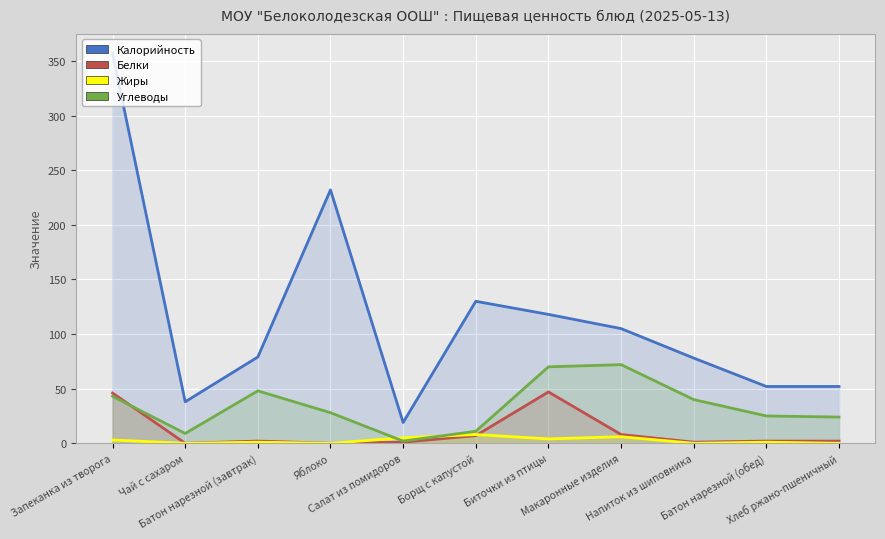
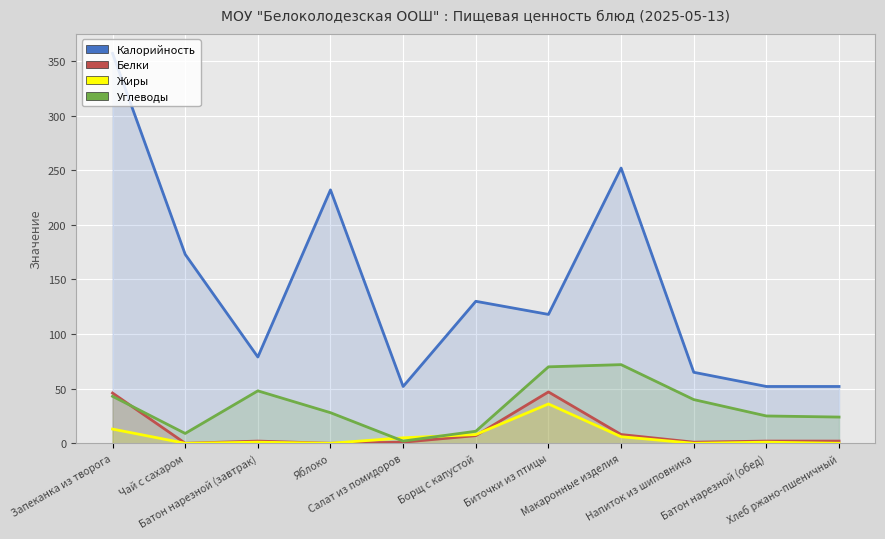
Жиры, Запеканка из творога: 3 -> 13
Калорийность, Чай с сахаром: 38 -> 173
Калорийность, Салат из помидоров: 19 -> 52
Жиры, Биточки из птицы: 4 -> 36
Калорийность, Макаронные изделия: 105 -> 252
Калорийность, Напиток из шиповника: 78 -> 65
